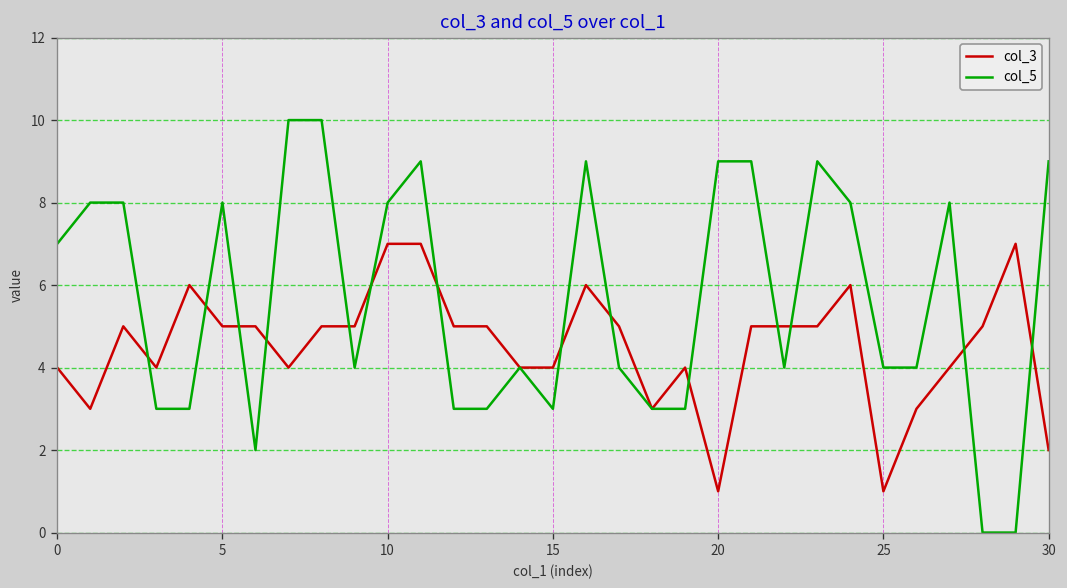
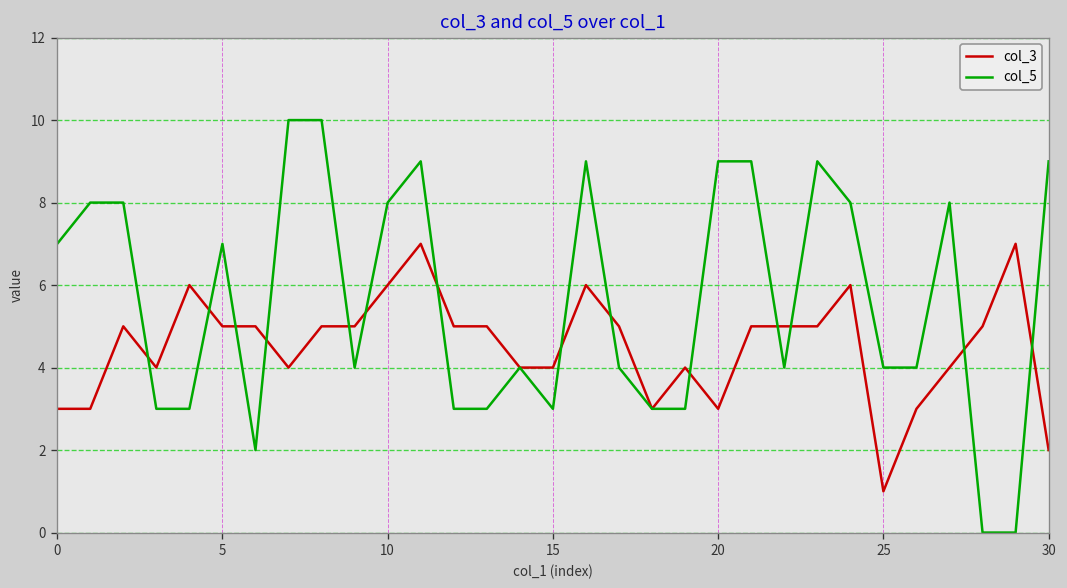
col_3, 0: 4 -> 3
col_5, 5: 8 -> 7
col_3, 10: 7 -> 6
col_3, 20: 1 -> 3
